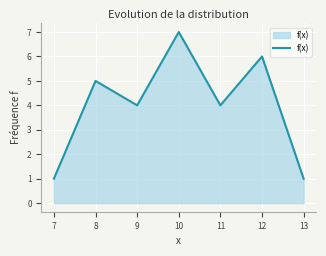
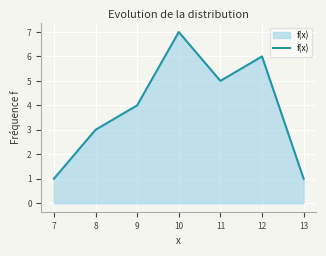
8: 5 -> 3
11: 4 -> 5
